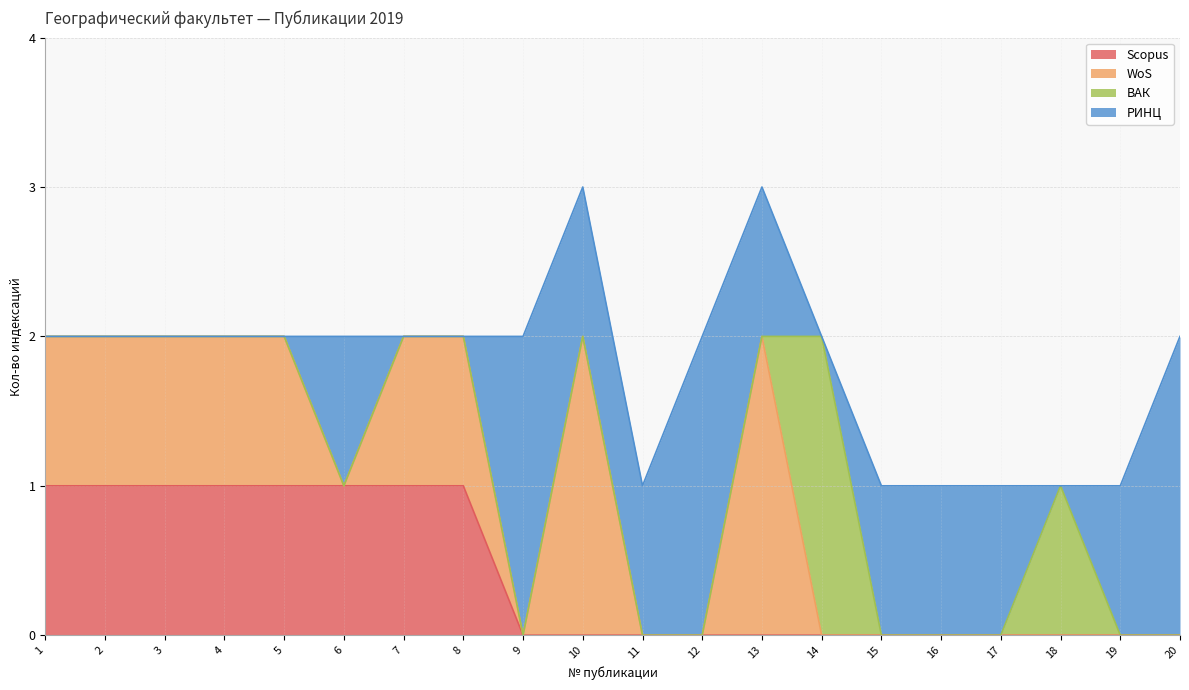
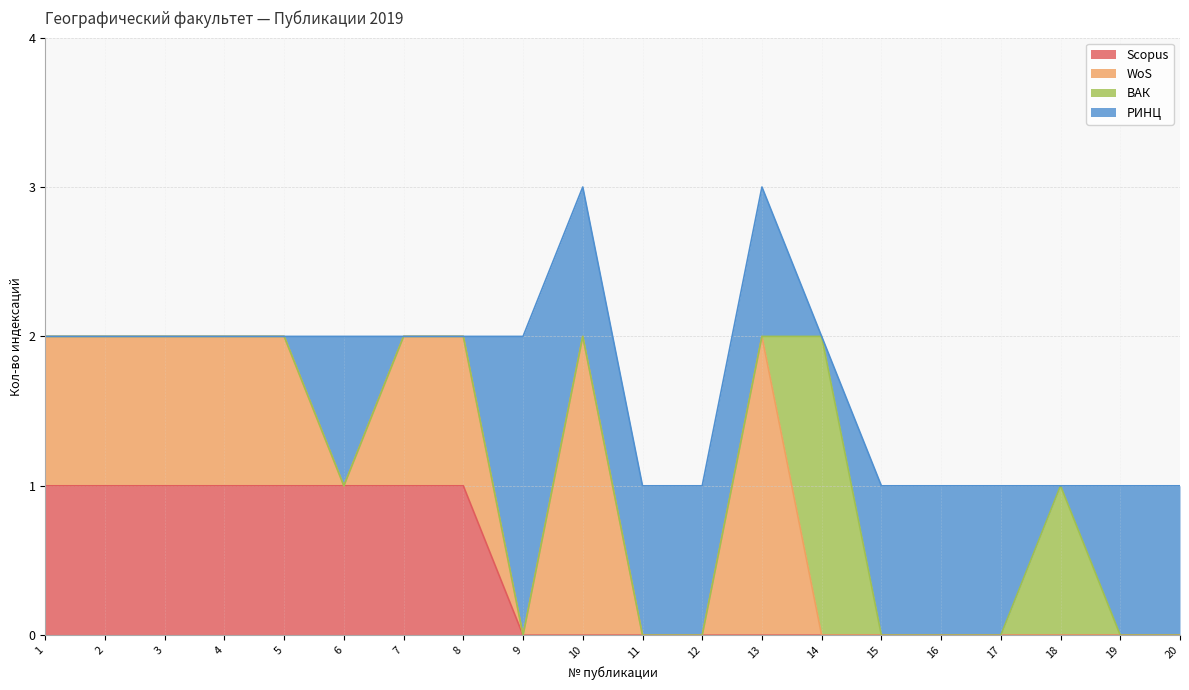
РИНЦ, 12: 2 -> 1
РИНЦ, 20: 2 -> 1
